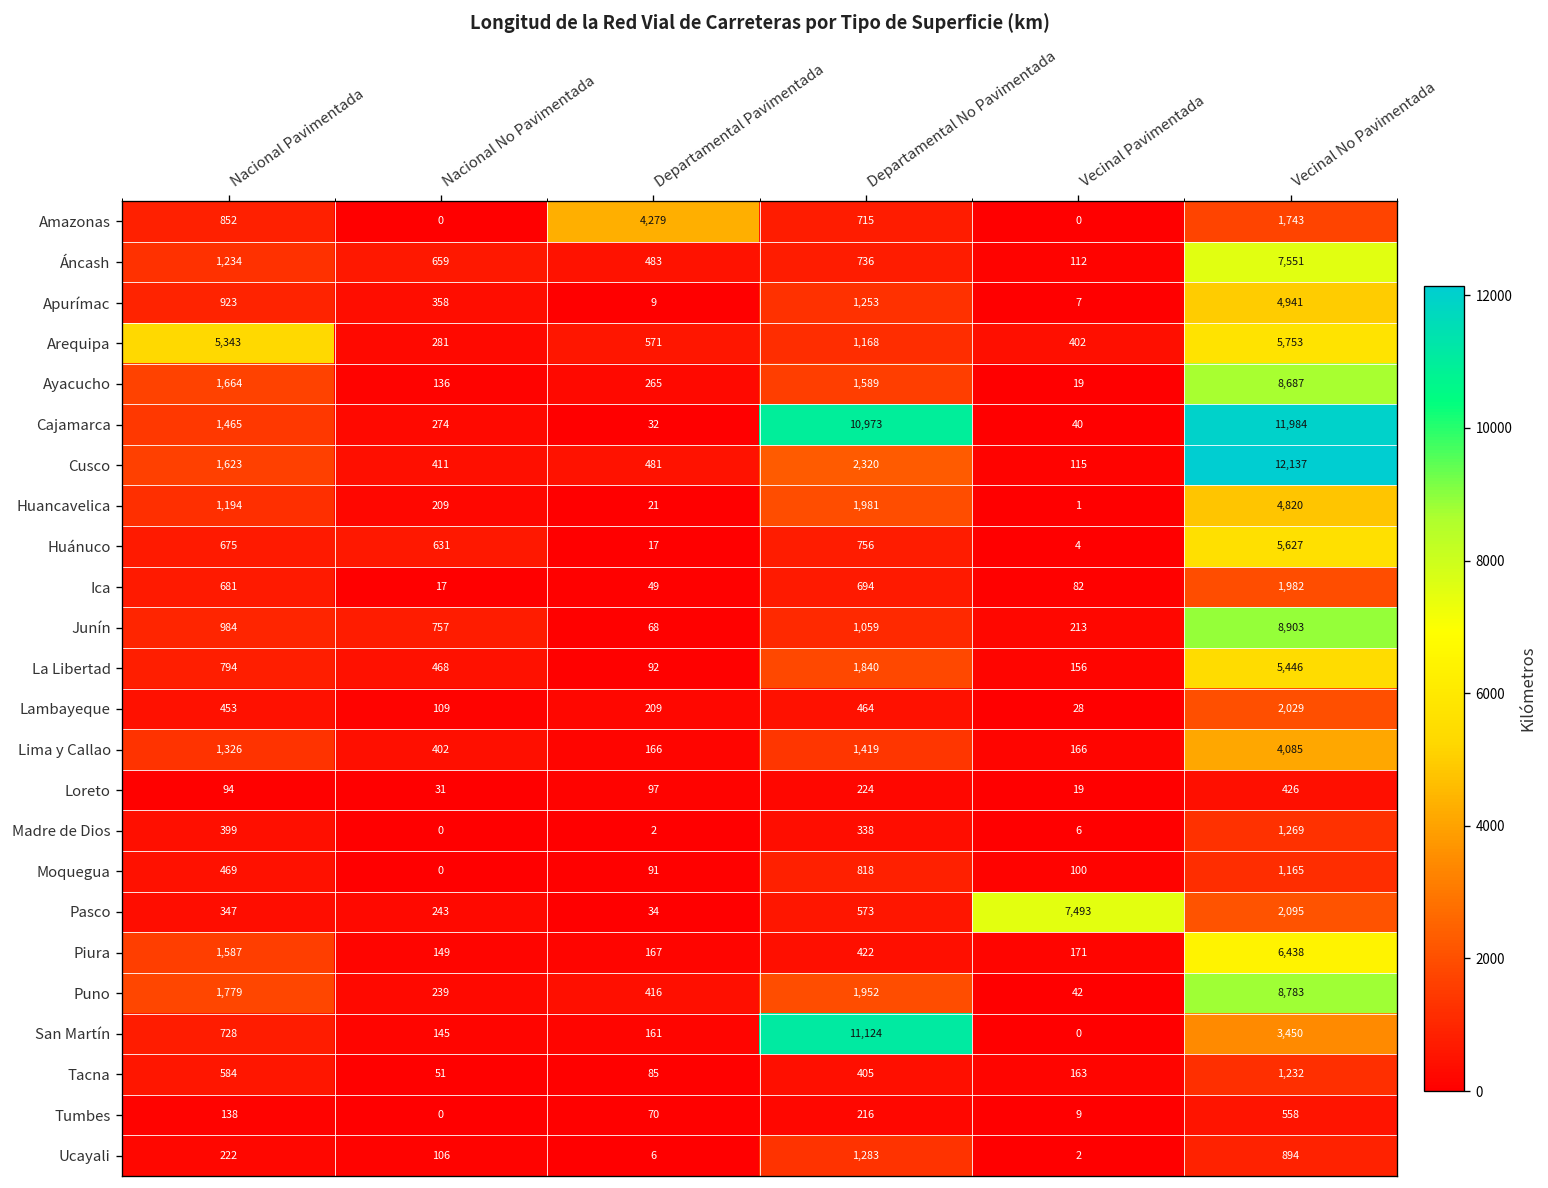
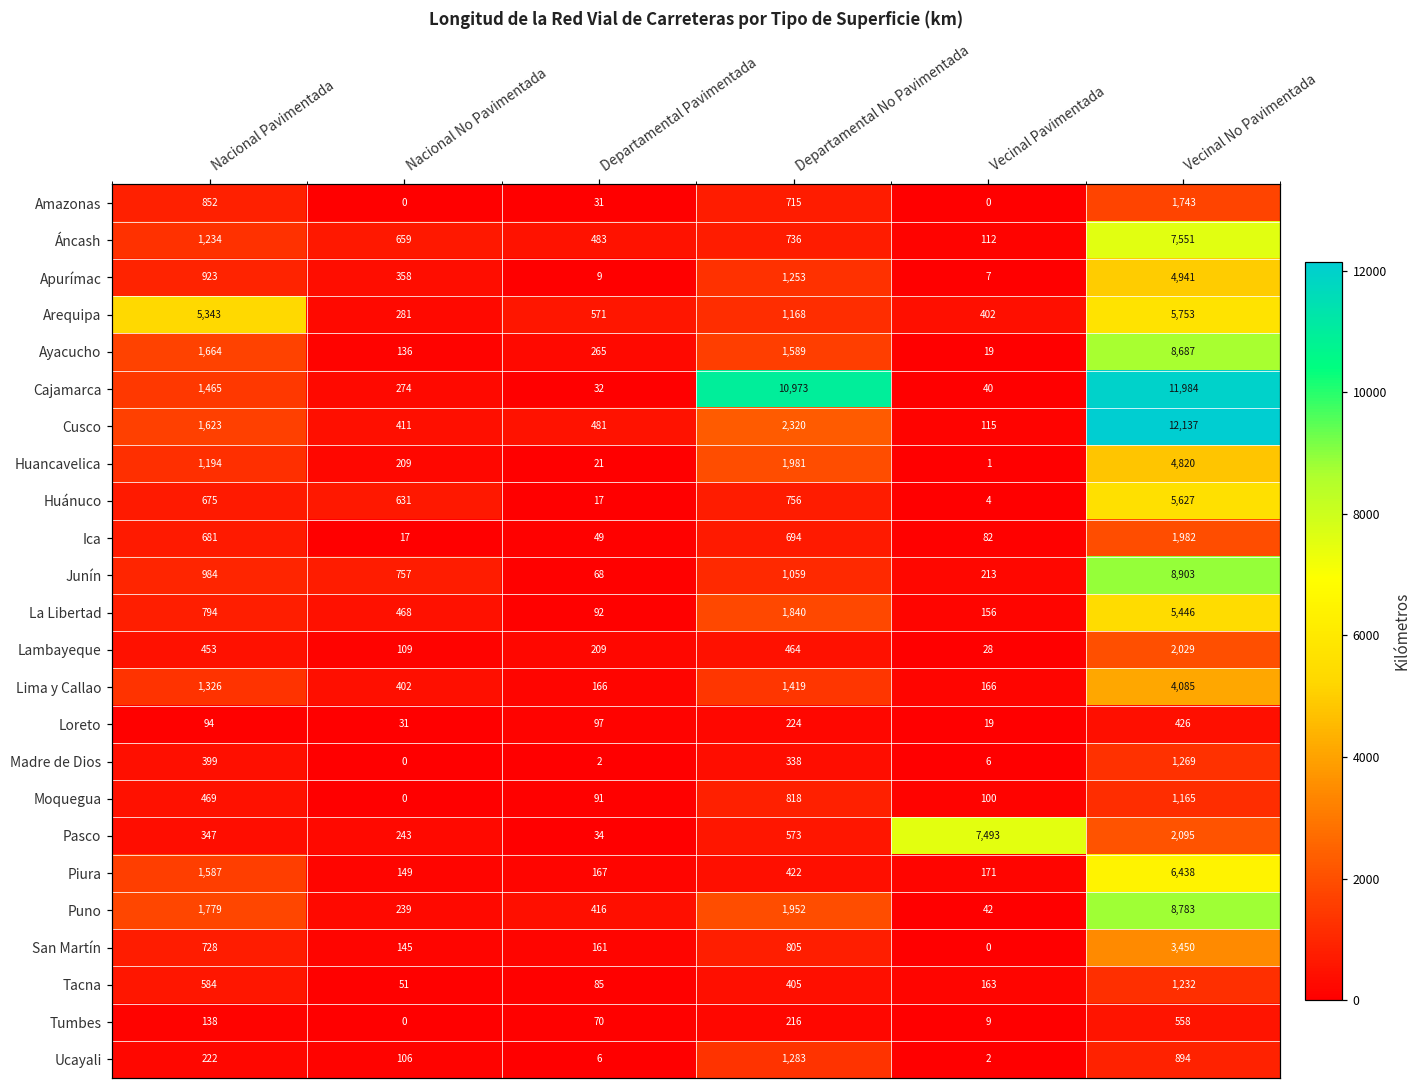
Amazonas, Departamental Pavimentada: 4,279 -> 31
San Martín, Departamental No Pavimentada: 11,124 -> 805
